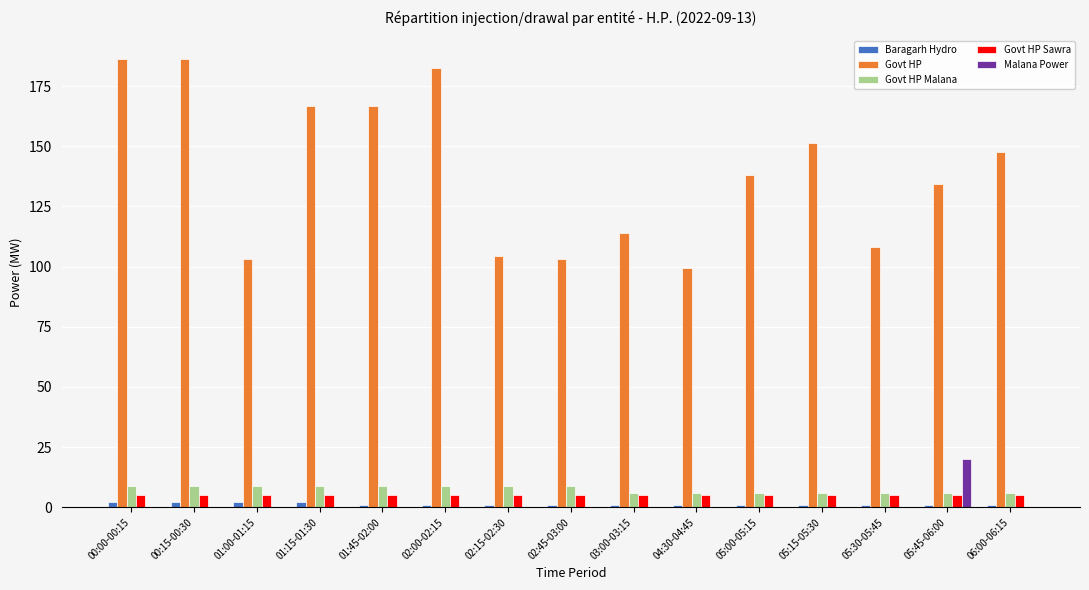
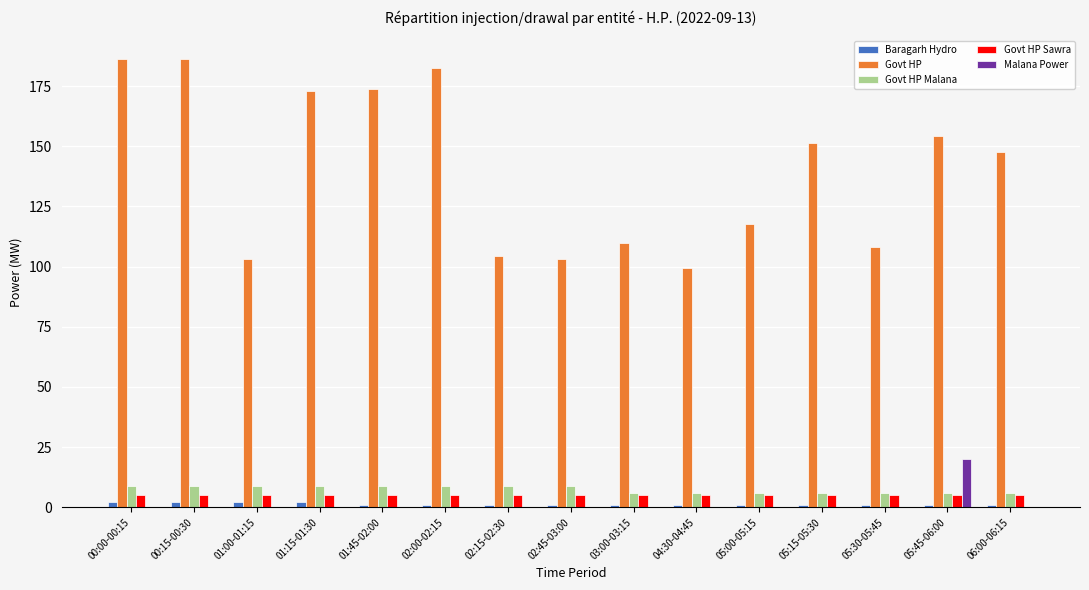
Govt HP, 01:15-01:30: 167 -> 173
Govt HP, 01:45-02:00: 167 -> 174
Govt HP, 03:00-03:15: 114 -> 110
Govt HP, 05:00-05:15: 138 -> 118
Govt HP, 05:45-06:00: 134 -> 154
